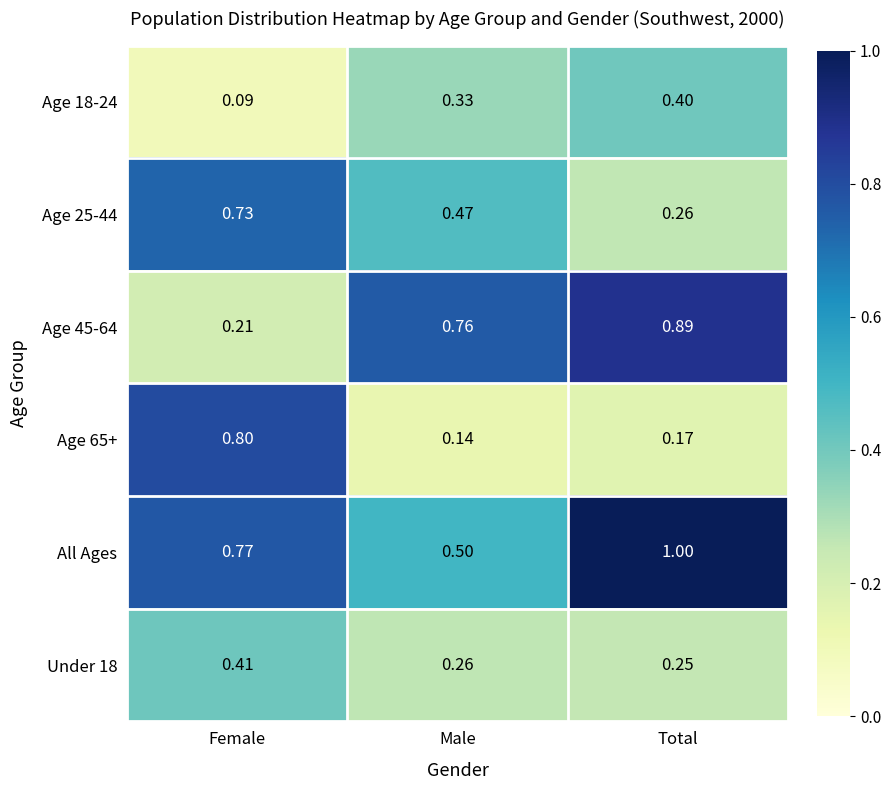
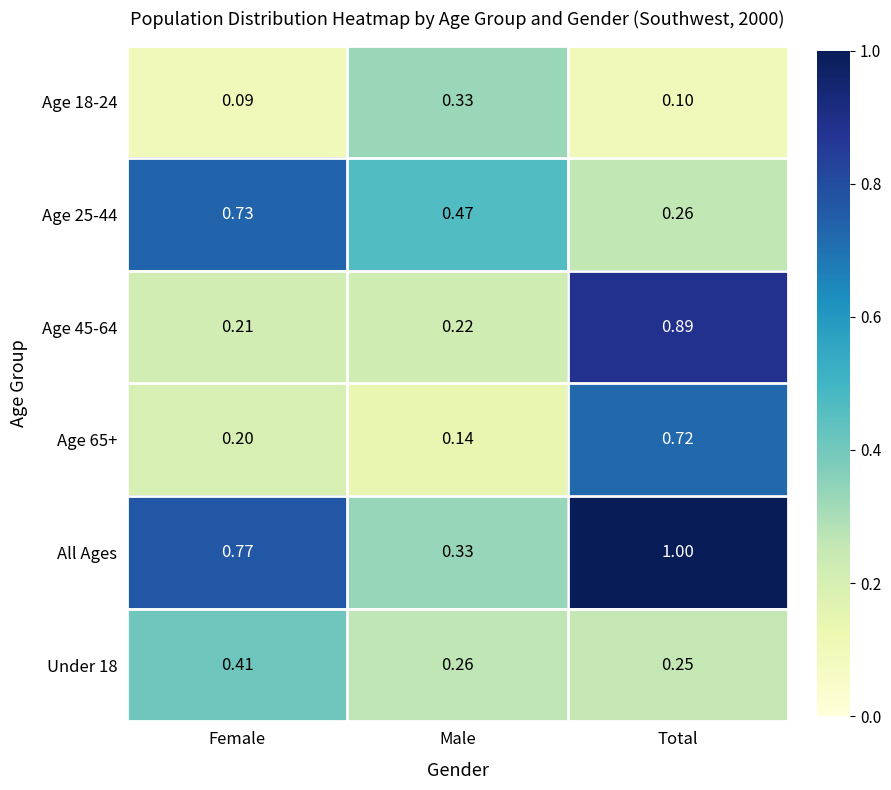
Age 18-24, Total: 0.40 -> 0.10
Age 45-64, Male: 0.76 -> 0.22
Age 65+, Female: 0.80 -> 0.20
Age 65+, Total: 0.17 -> 0.72
All Ages, Male: 0.50 -> 0.33
